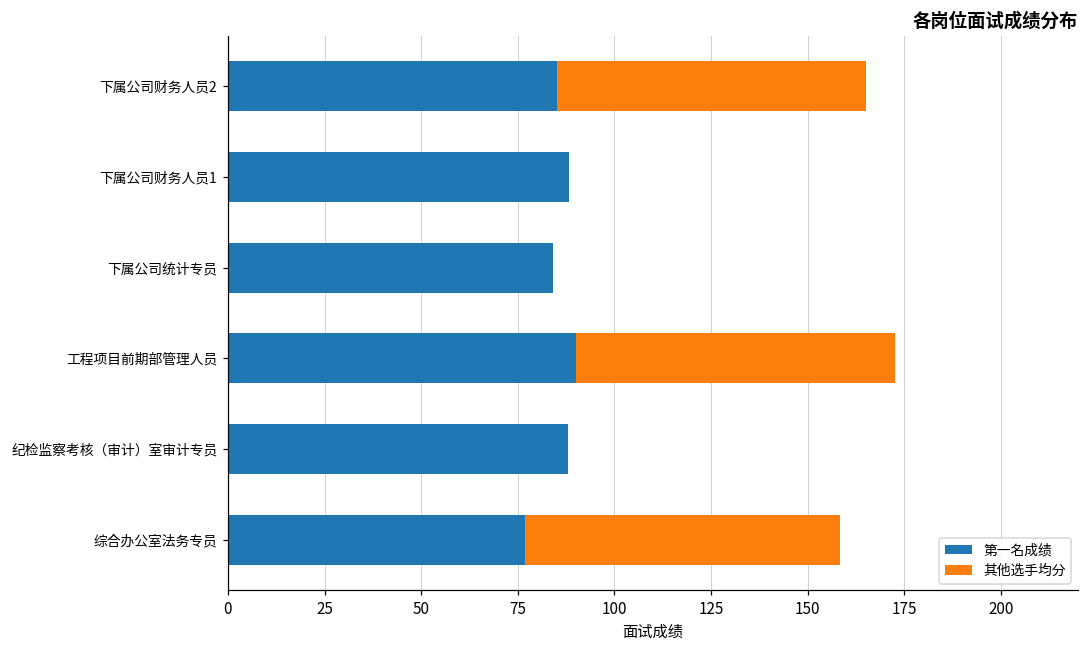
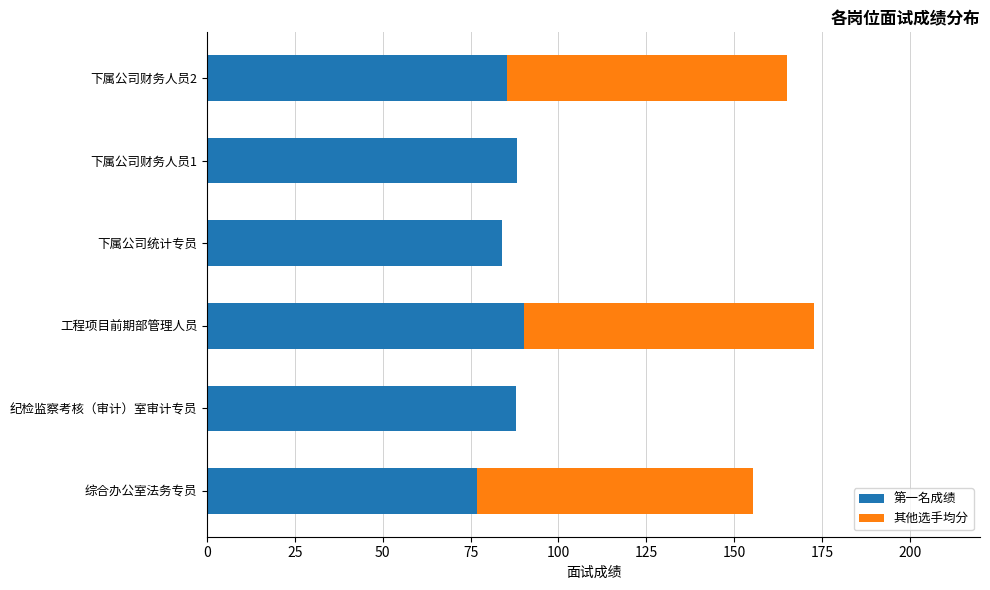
其他选手均分, 综合办公室法务专员: 82 -> 79
